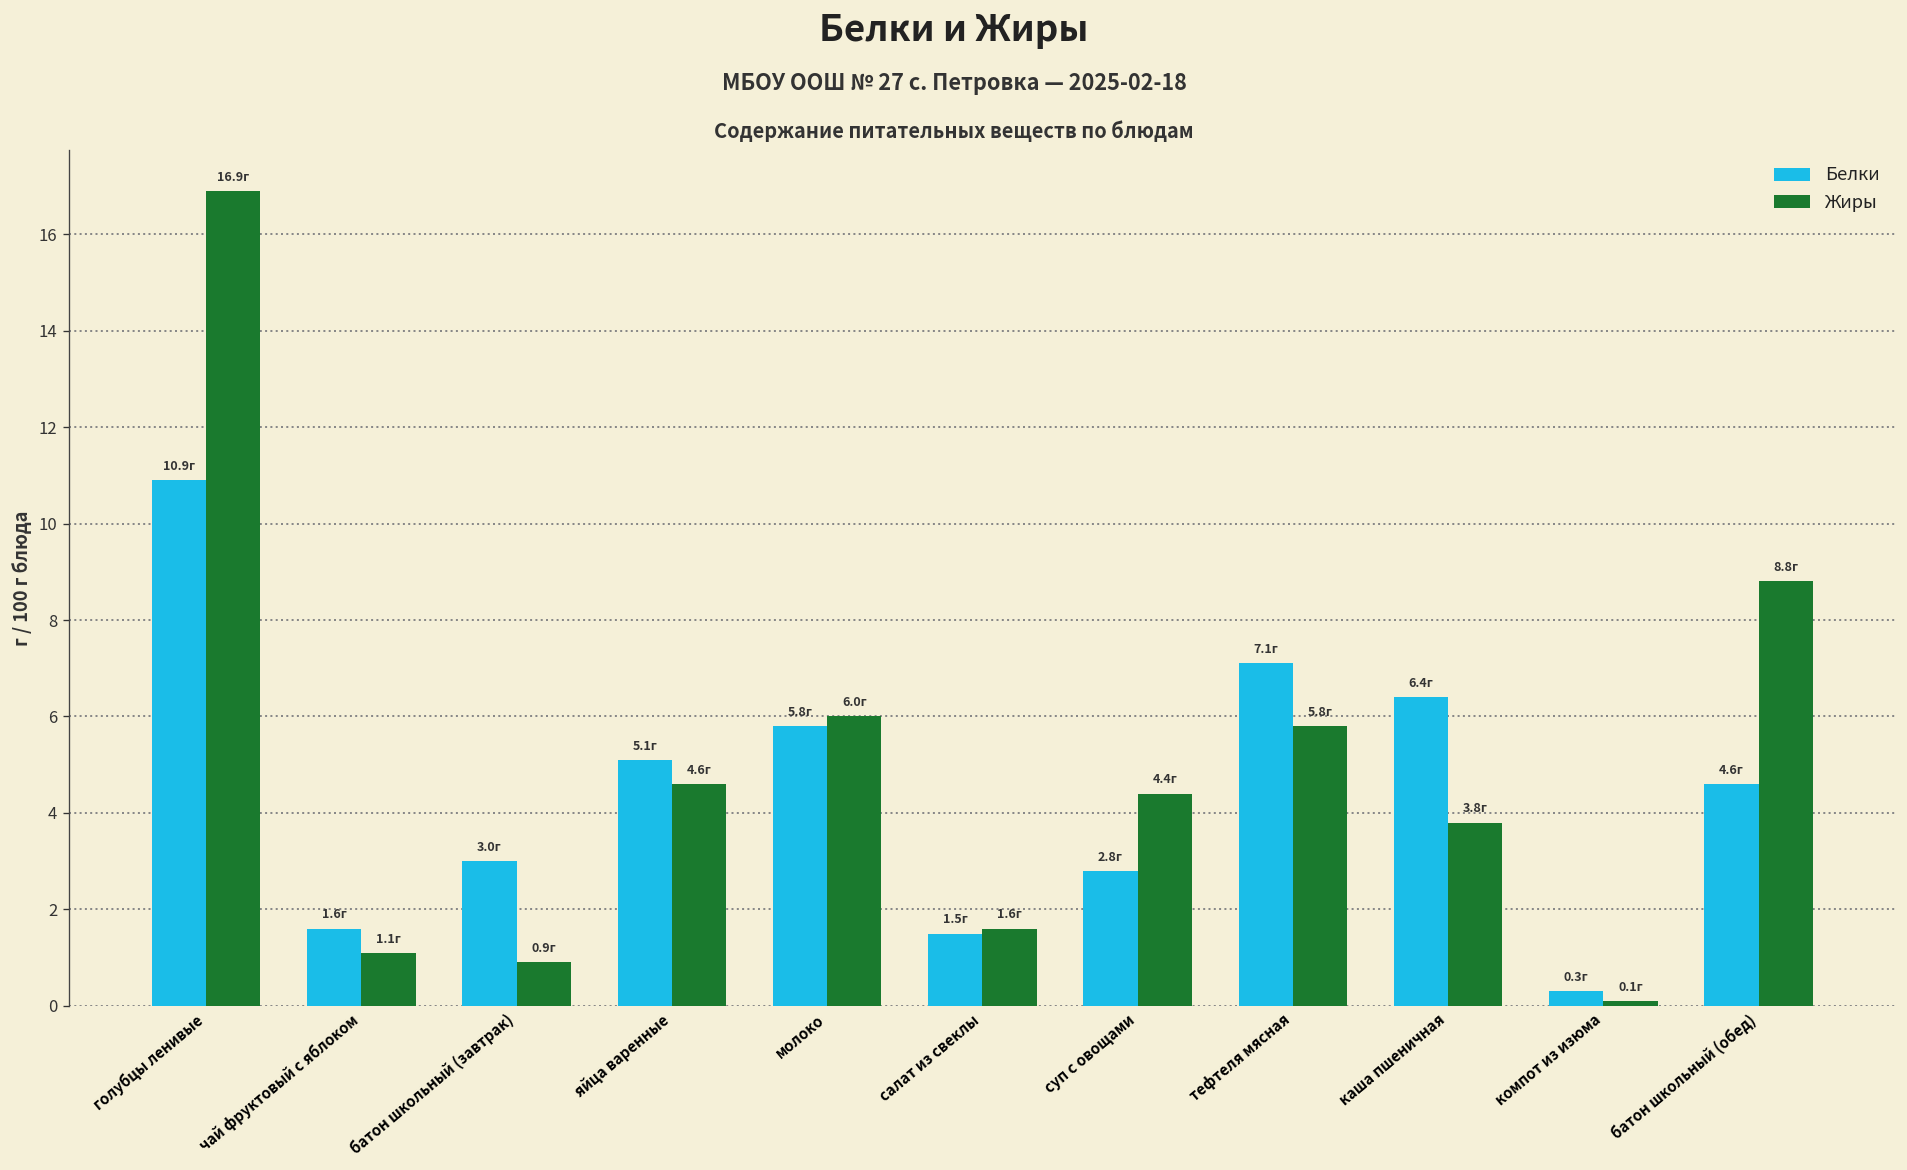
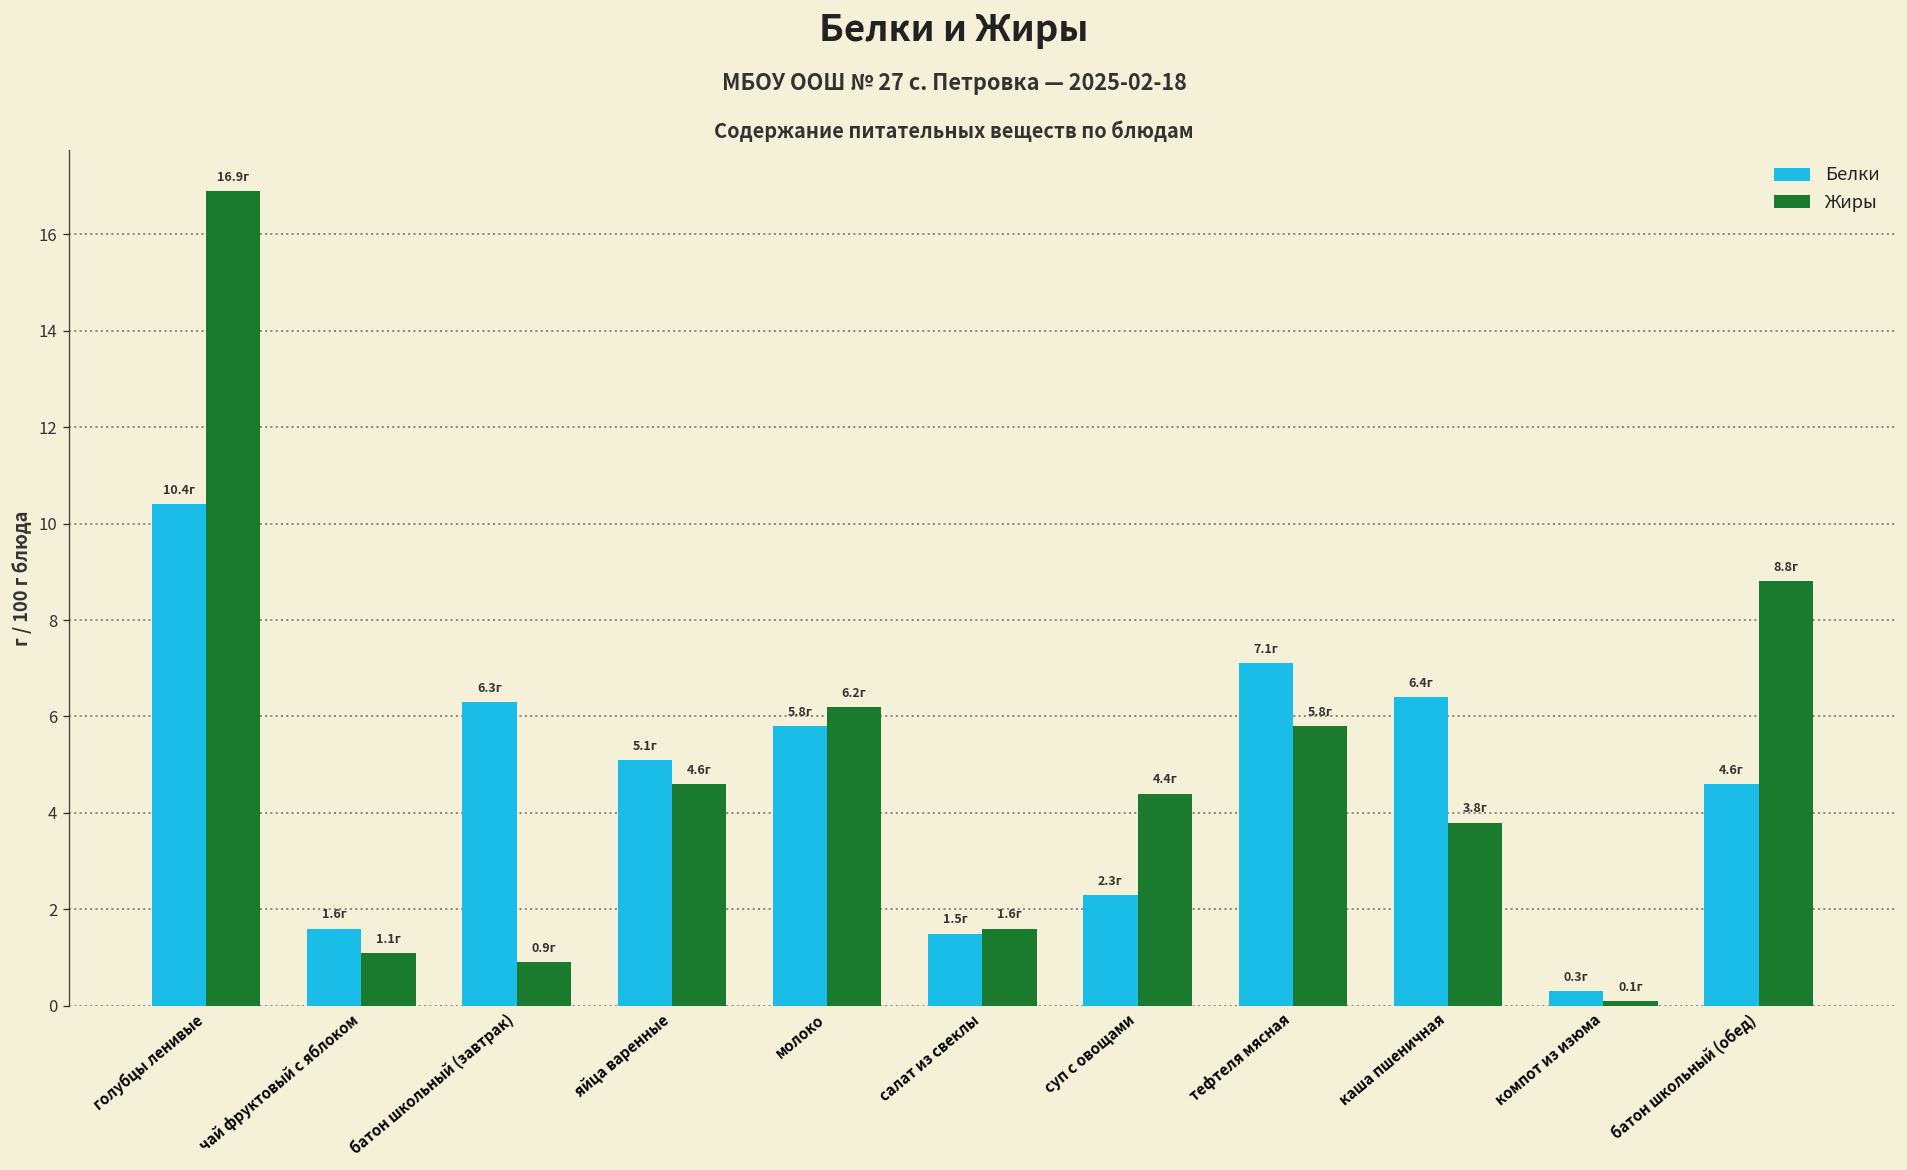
Белки, голубцы ленивые: 10.9г -> 10.4г
Белки, батон школьный (завтрак): 3.0г -> 6.3г
Жиры, молоко: 6.0г -> 6.2г
Белки, суп с овощами: 2.8г -> 2.3г
